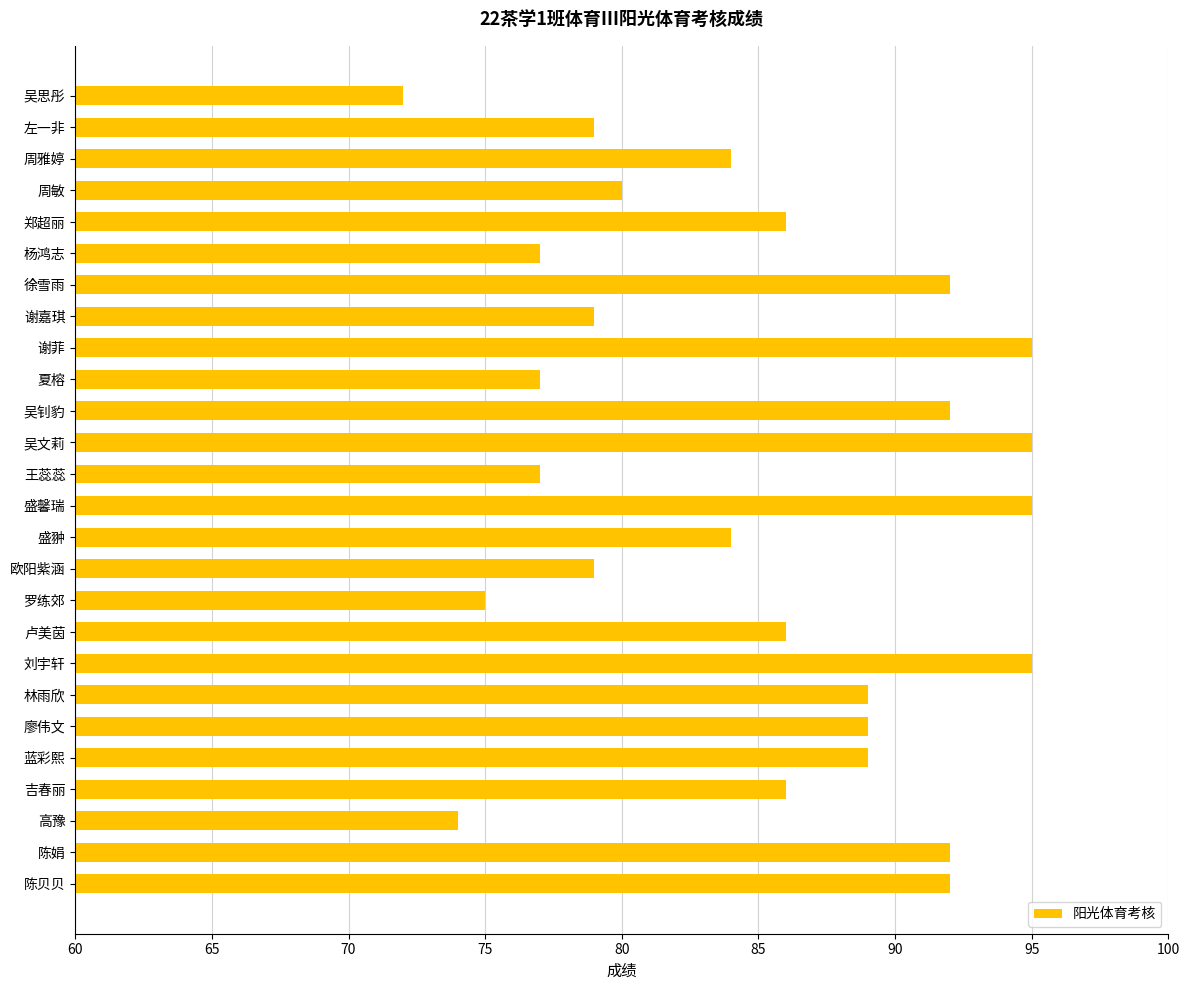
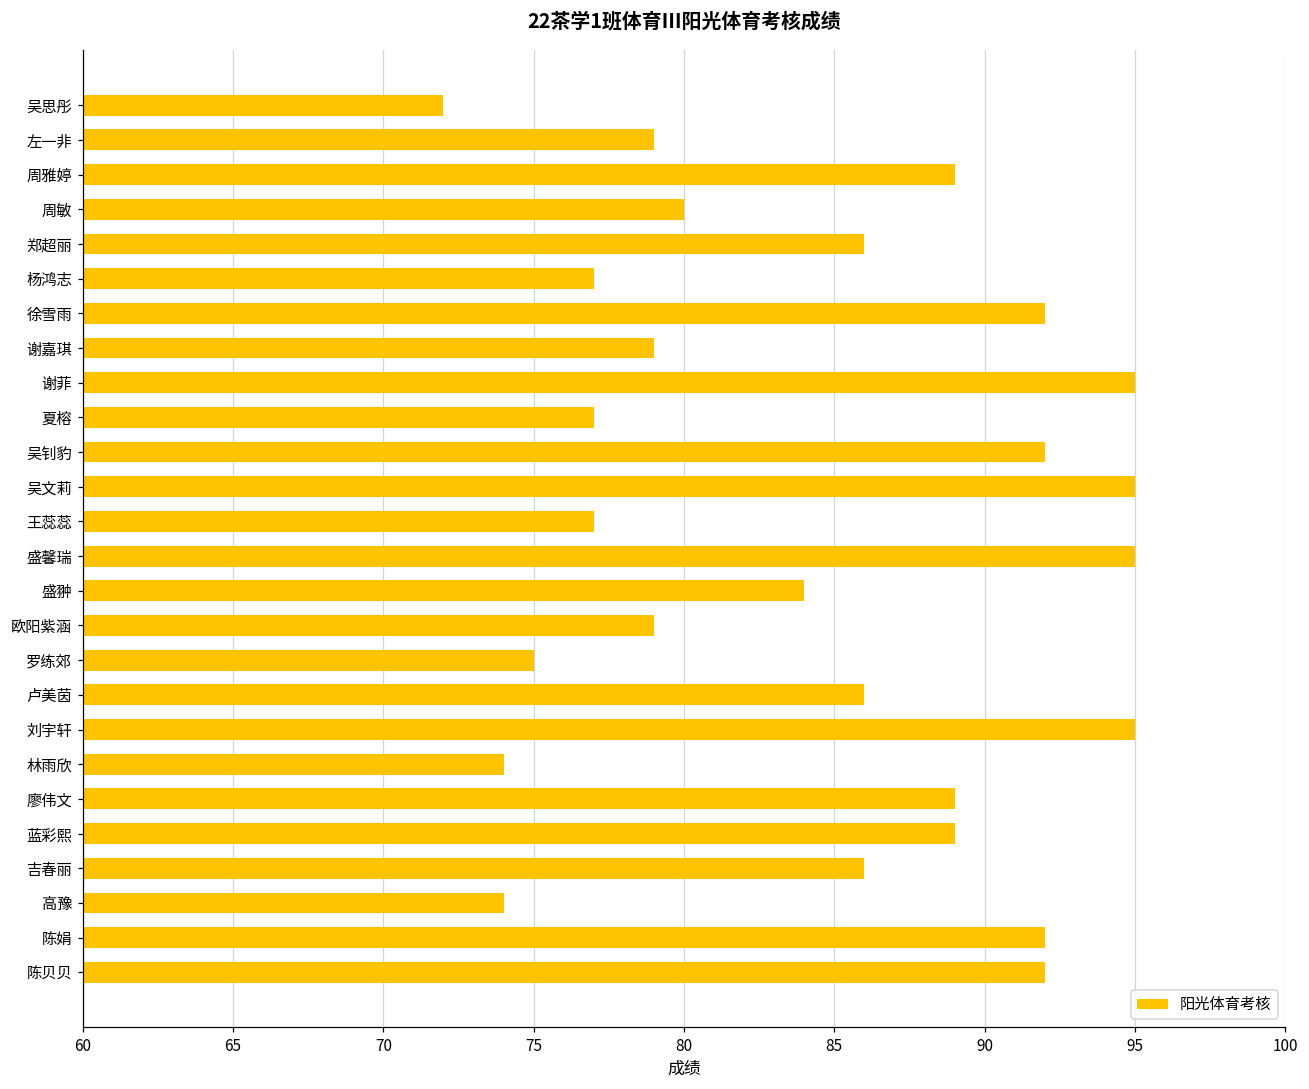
周雅婷: 84 -> 89
林雨欣: 89 -> 74
